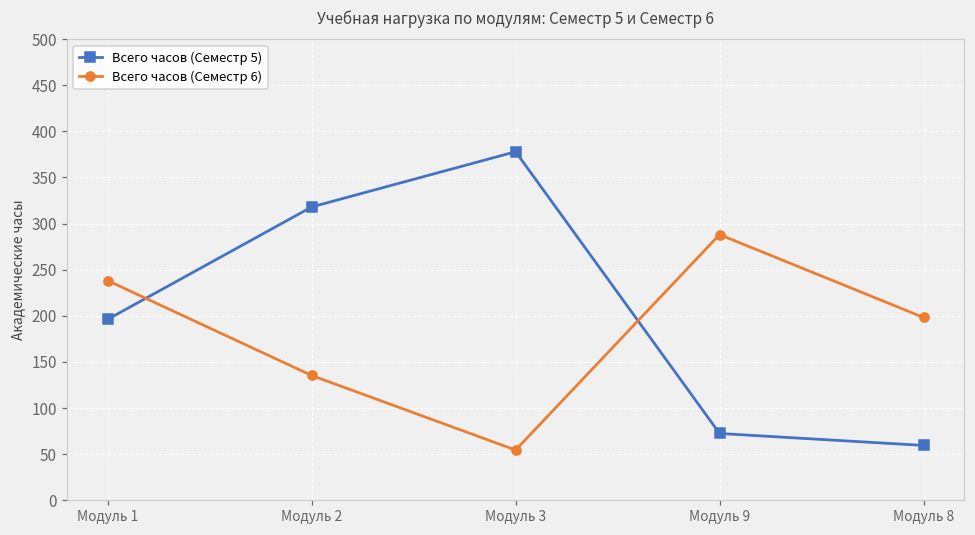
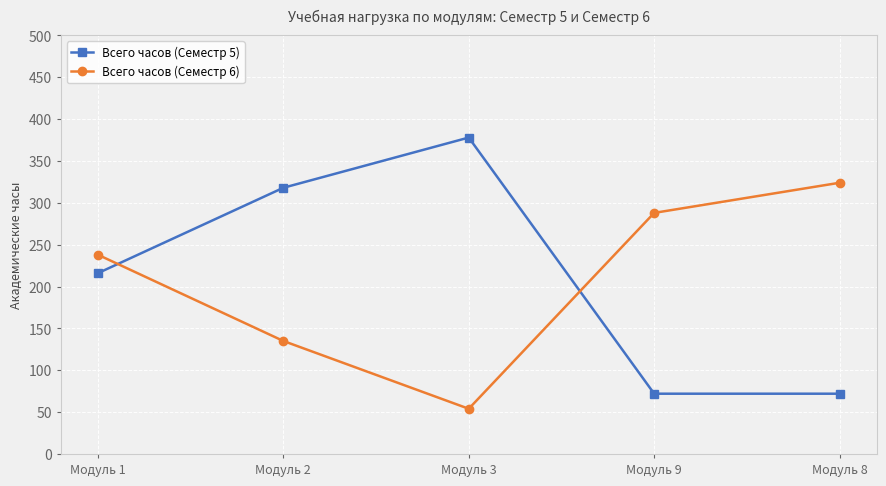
Всего часов (Семестр 5), Модуль 1: 200 -> 220
Всего часов (Семестр 5), Модуль 8: 60 -> 70
Всего часов (Семестр 6), Модуль 8: 200 -> 320
